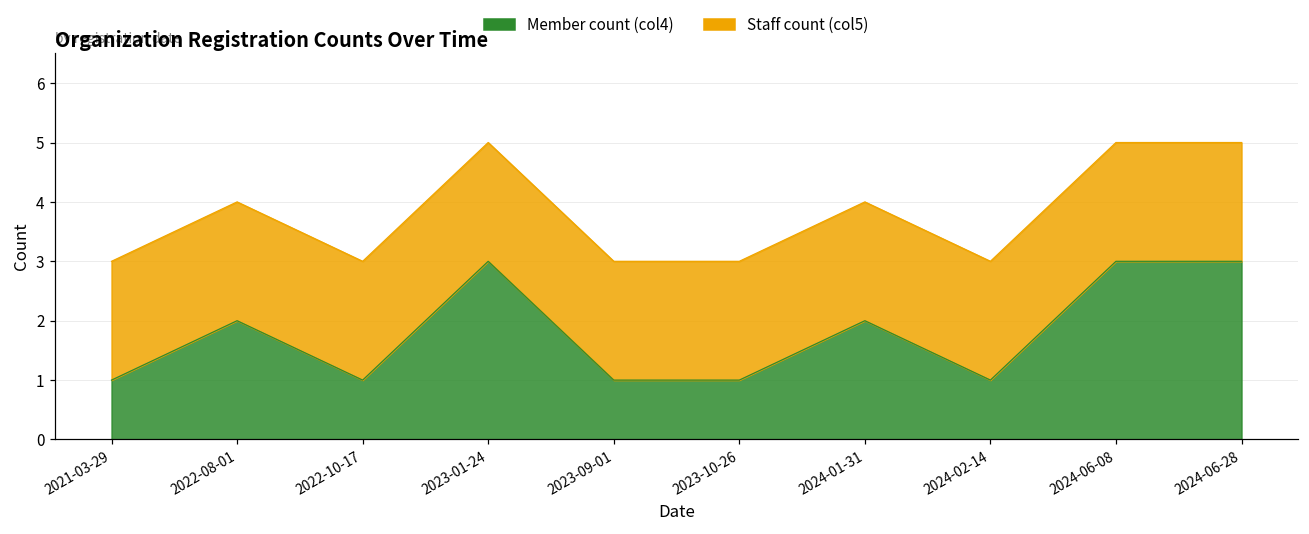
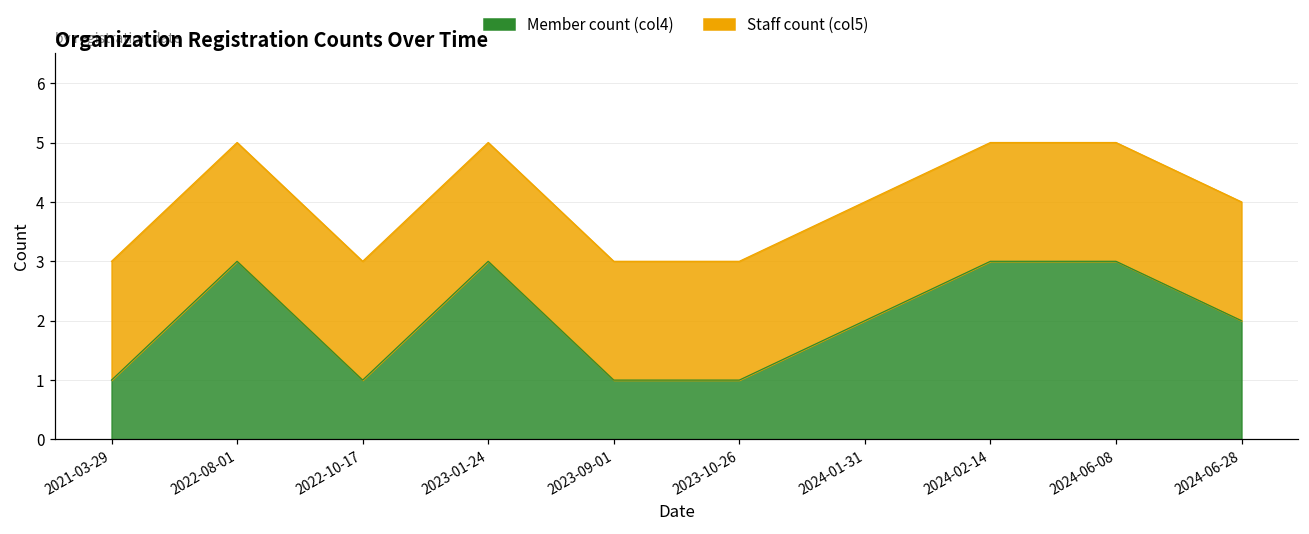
Member count (col4), 2022-08-01: 2 -> 3
Member count (col4), 2024-02-14: 1 -> 3
Member count (col4), 2024-06-28: 3 -> 2
